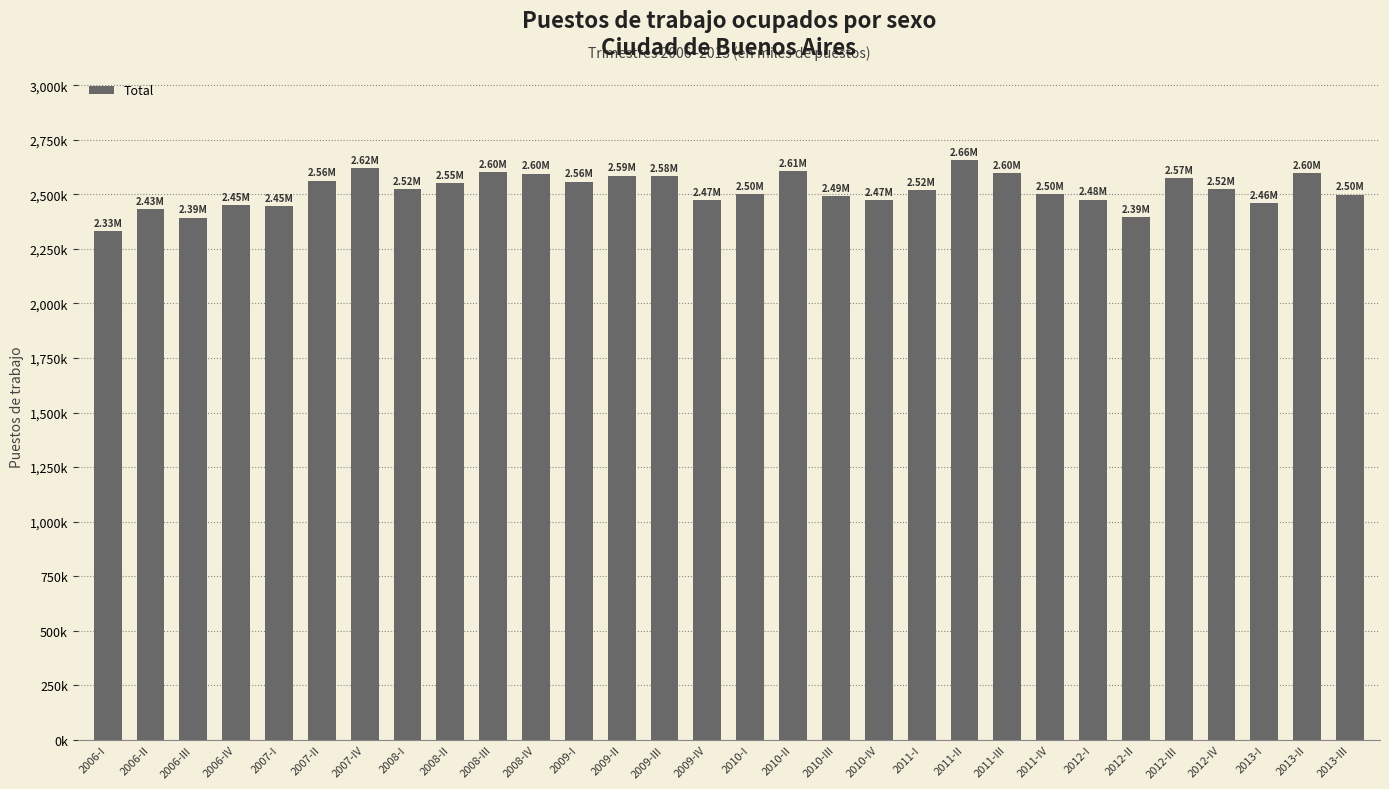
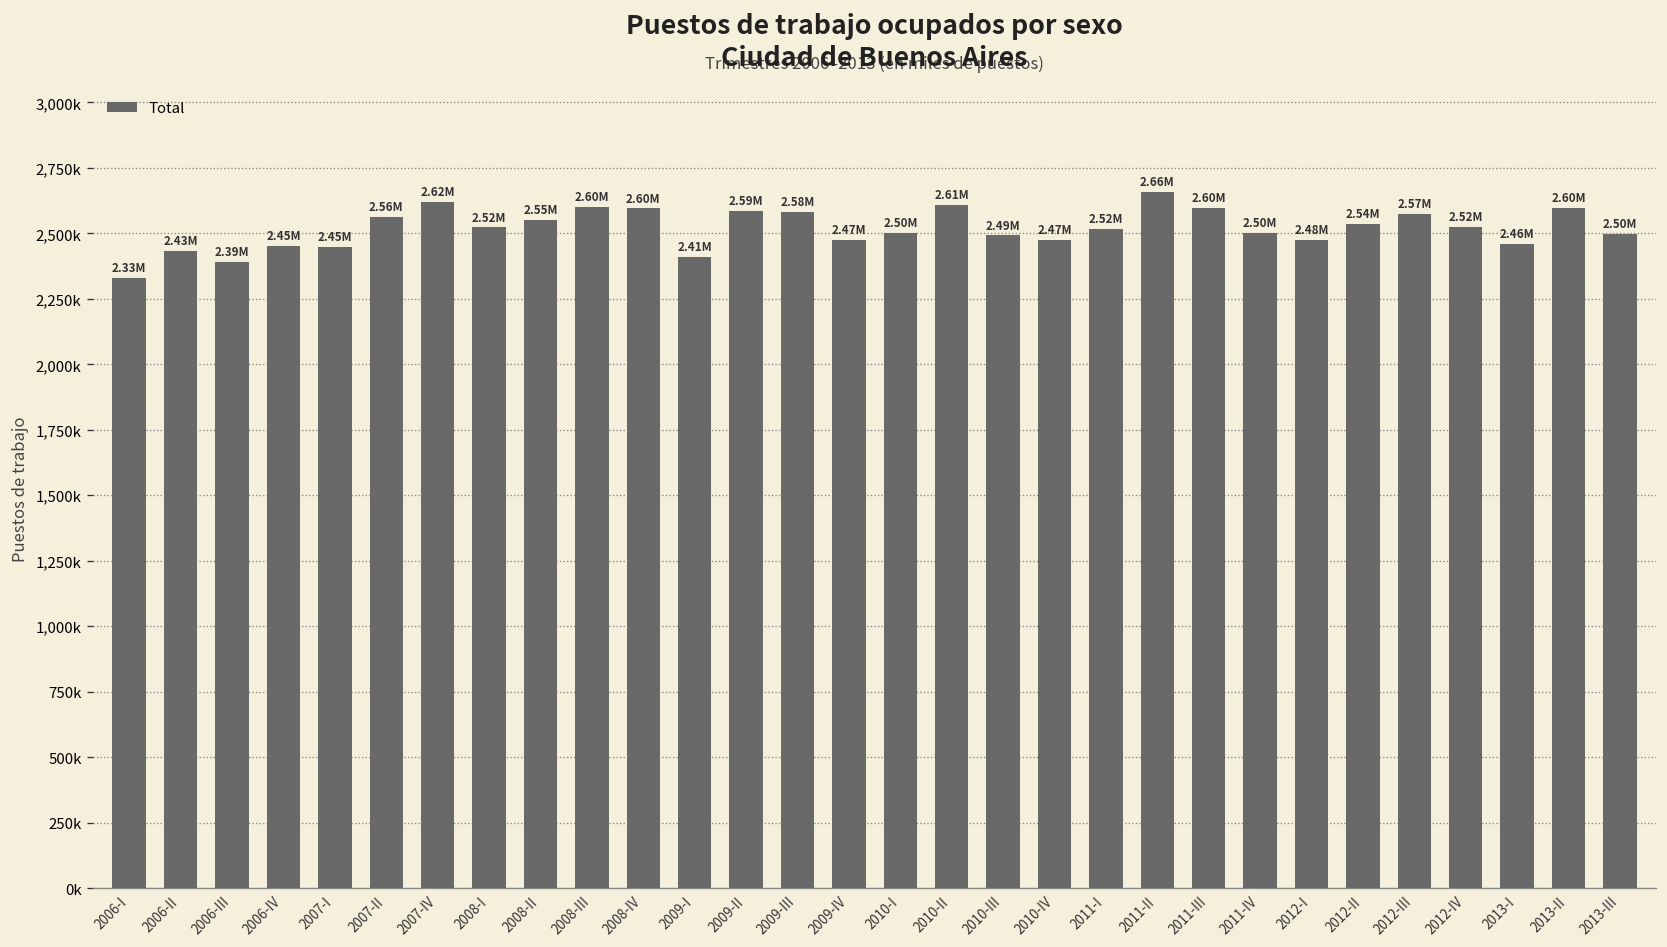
2009-I: 2.56M -> 2.41M
2012-II: 2.39M -> 2.54M
